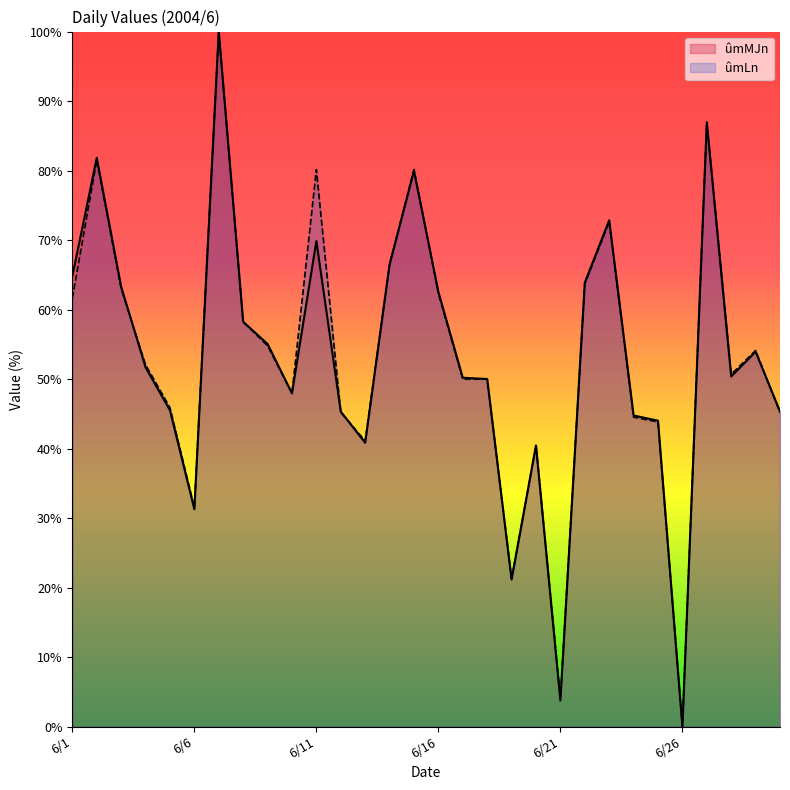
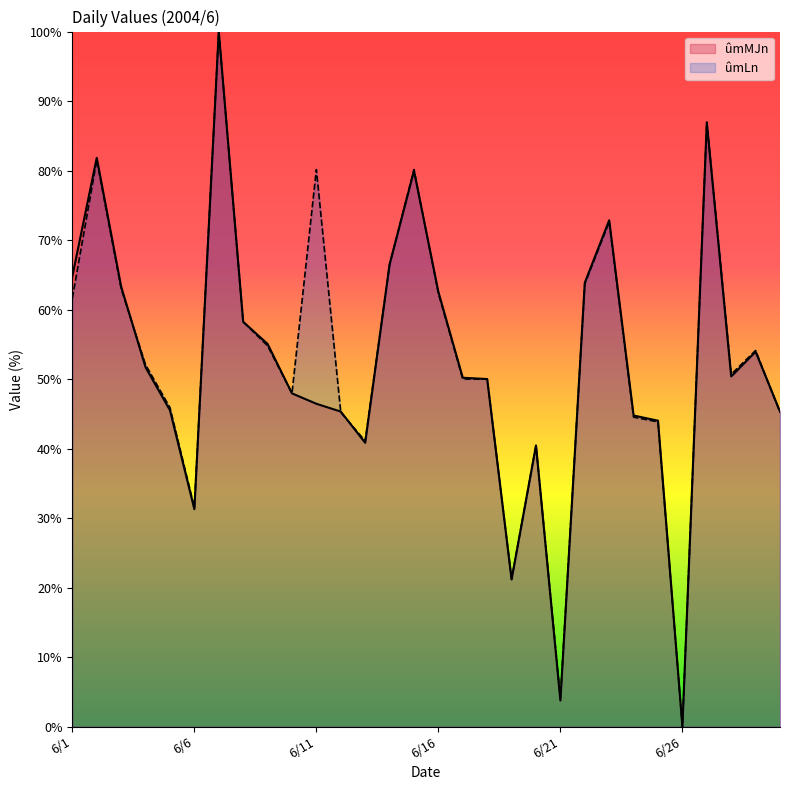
ûmMJn, 6/11: 70% -> 46%
